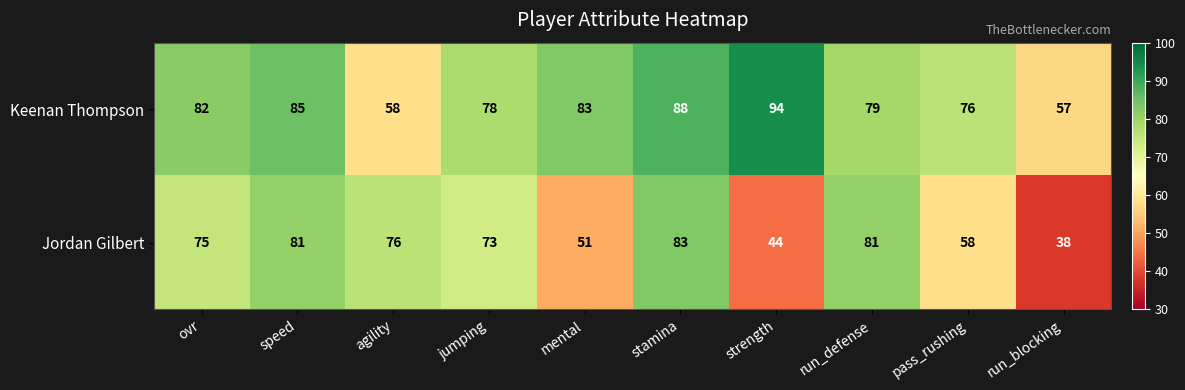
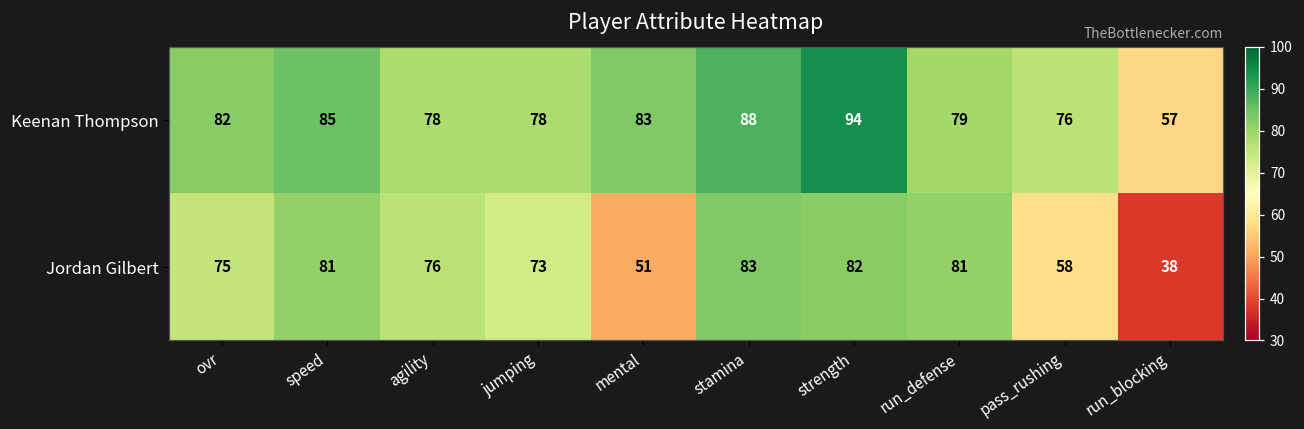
Keenan Thompson, agility: 58 -> 78
Jordan Gilbert, strength: 44 -> 82
